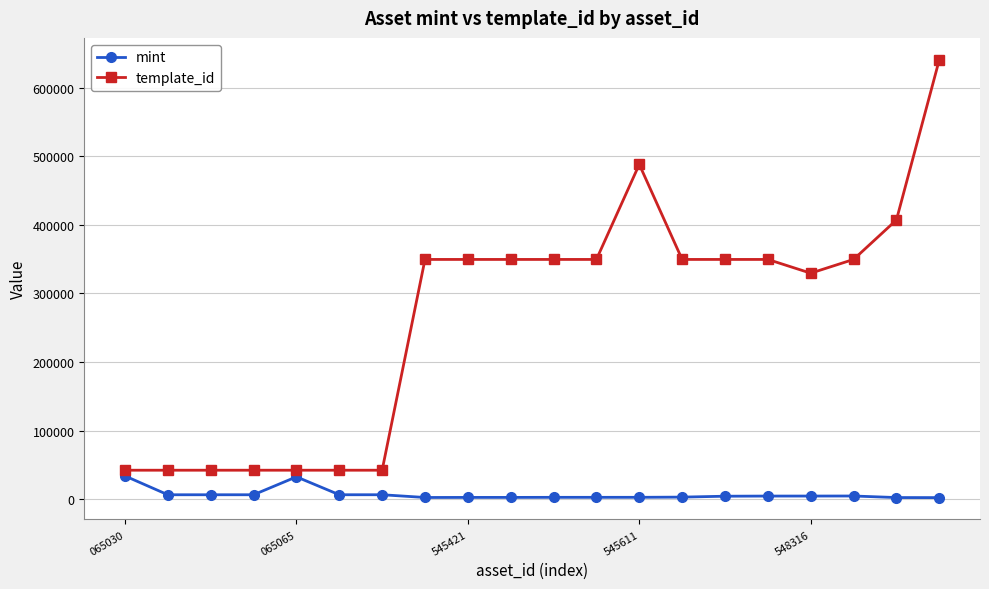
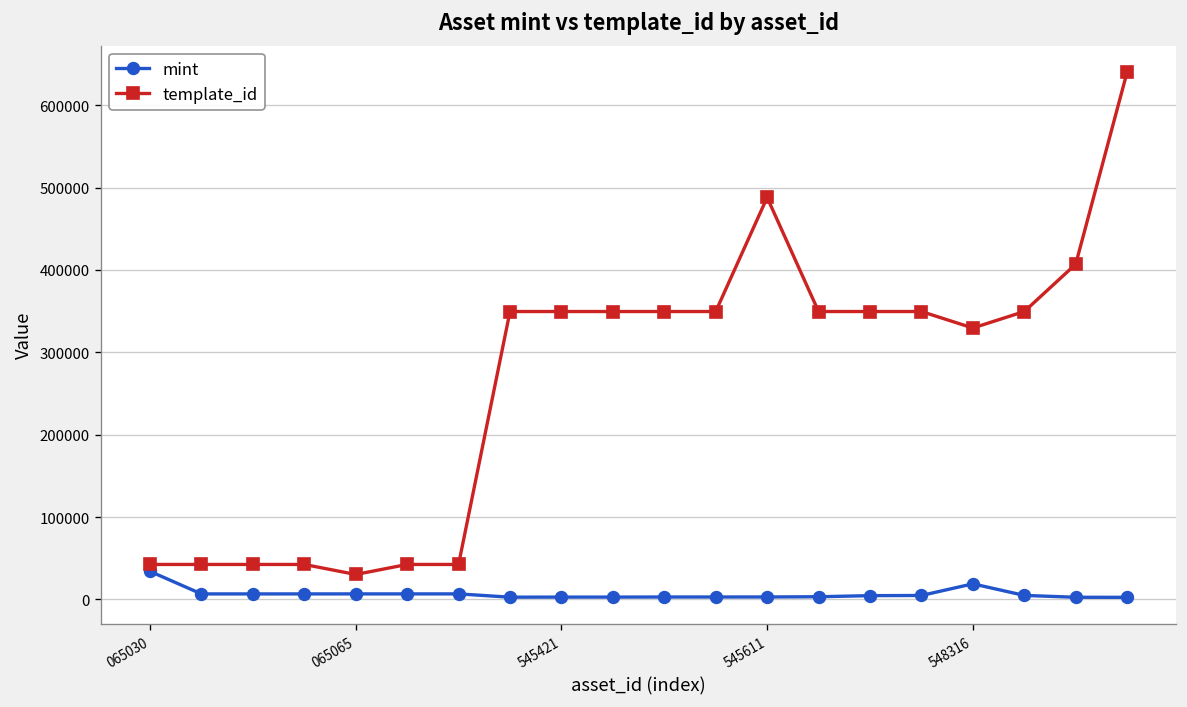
mint, 065065: 30000 -> 10000
template_id, 065065: 40000 -> 30000
mint, 548316: 0 -> 20000
